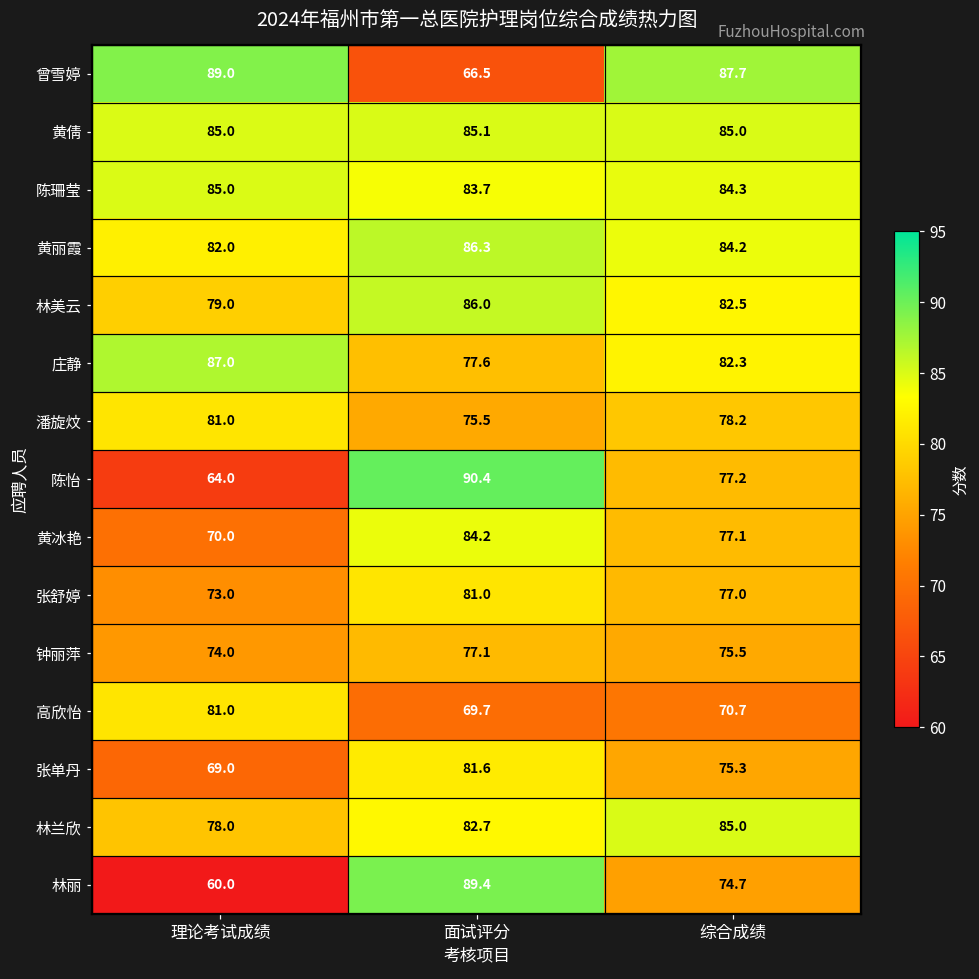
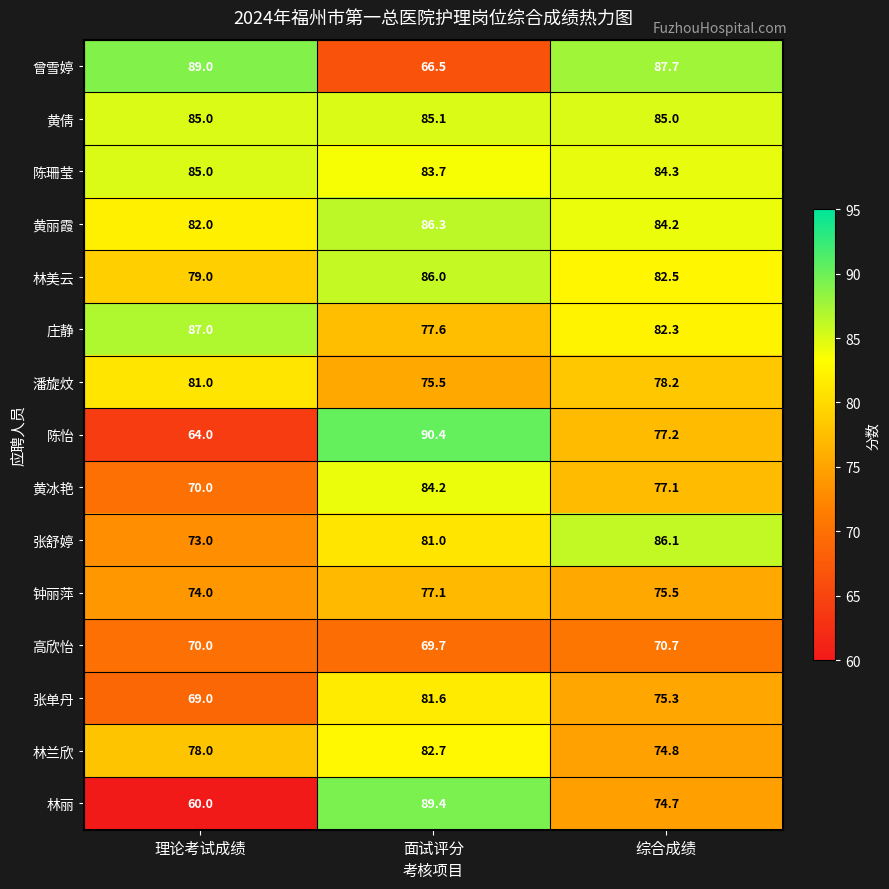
张舒婷, 综合成绩: 77.0 -> 86.1
高欣怡, 理论考试成绩: 81.0 -> 70.0
林兰欣, 综合成绩: 85.0 -> 74.8
